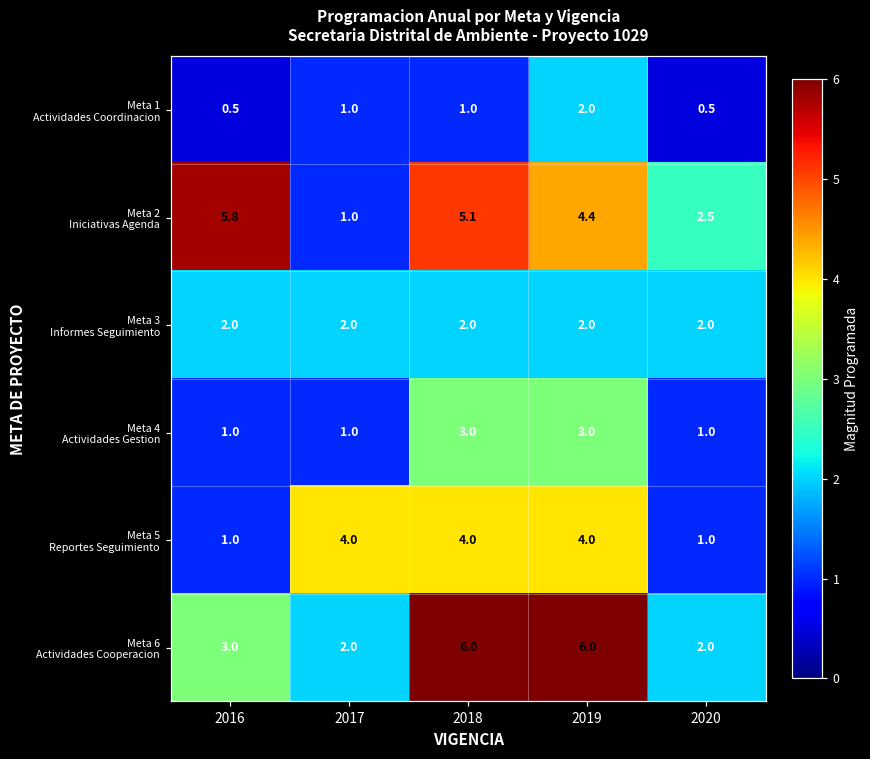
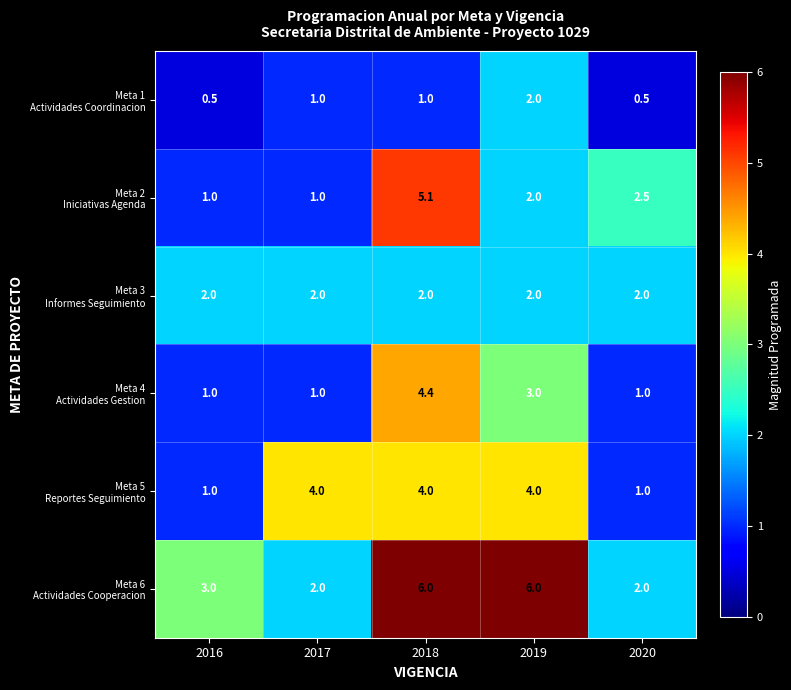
Meta 2 Iniciativas Agenda, 2016: 5.8 -> 1.0
Meta 2 Iniciativas Agenda, 2019: 4.4 -> 2.0
Meta 4 Actividades Gestion, 2018: 3.0 -> 4.4
